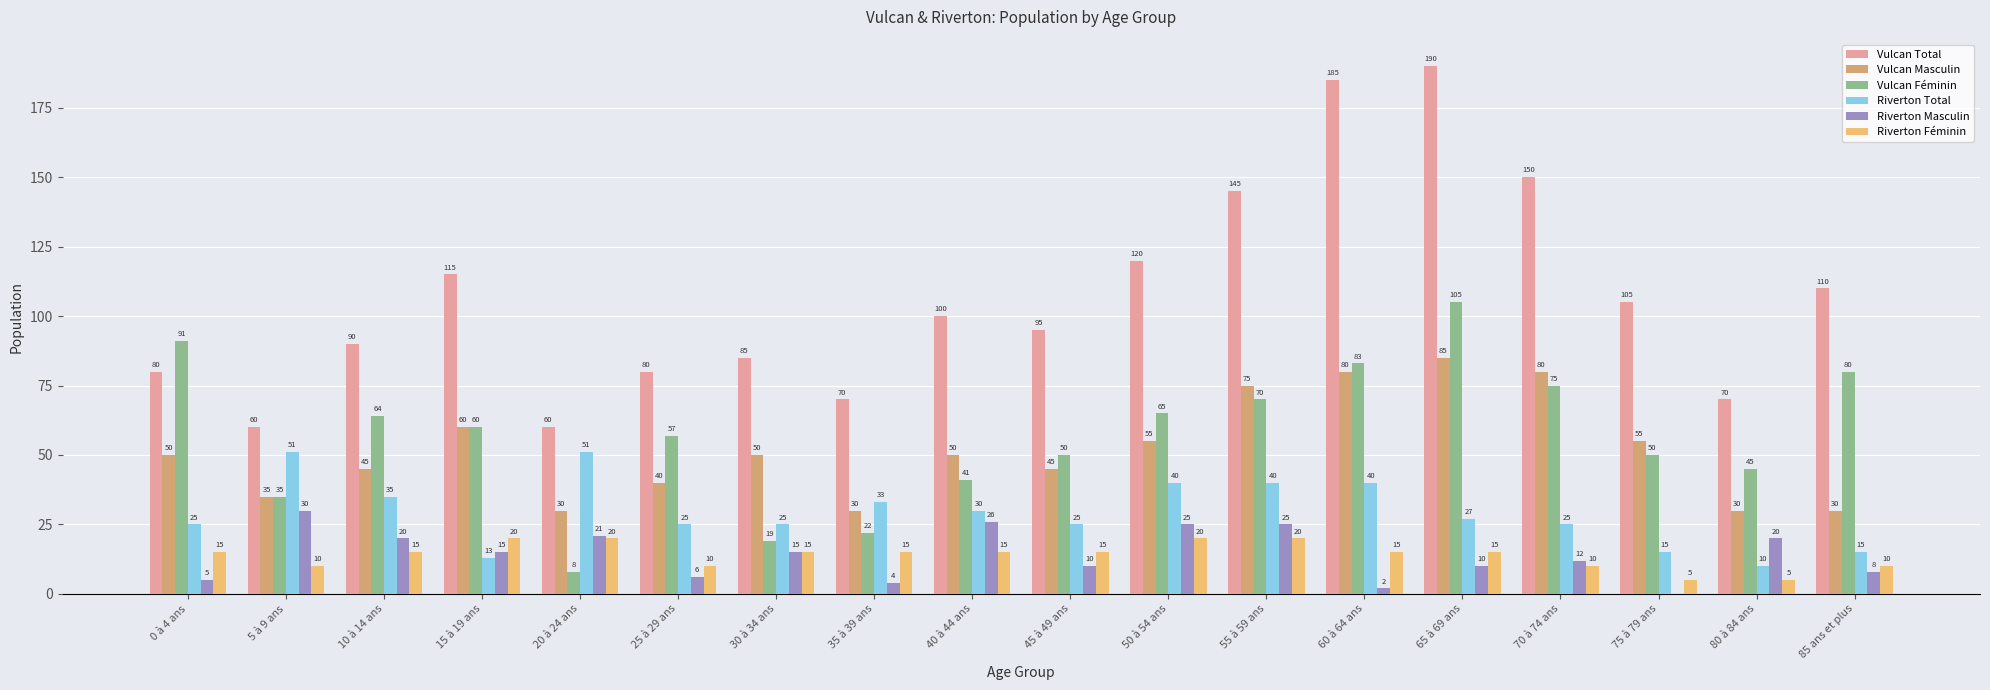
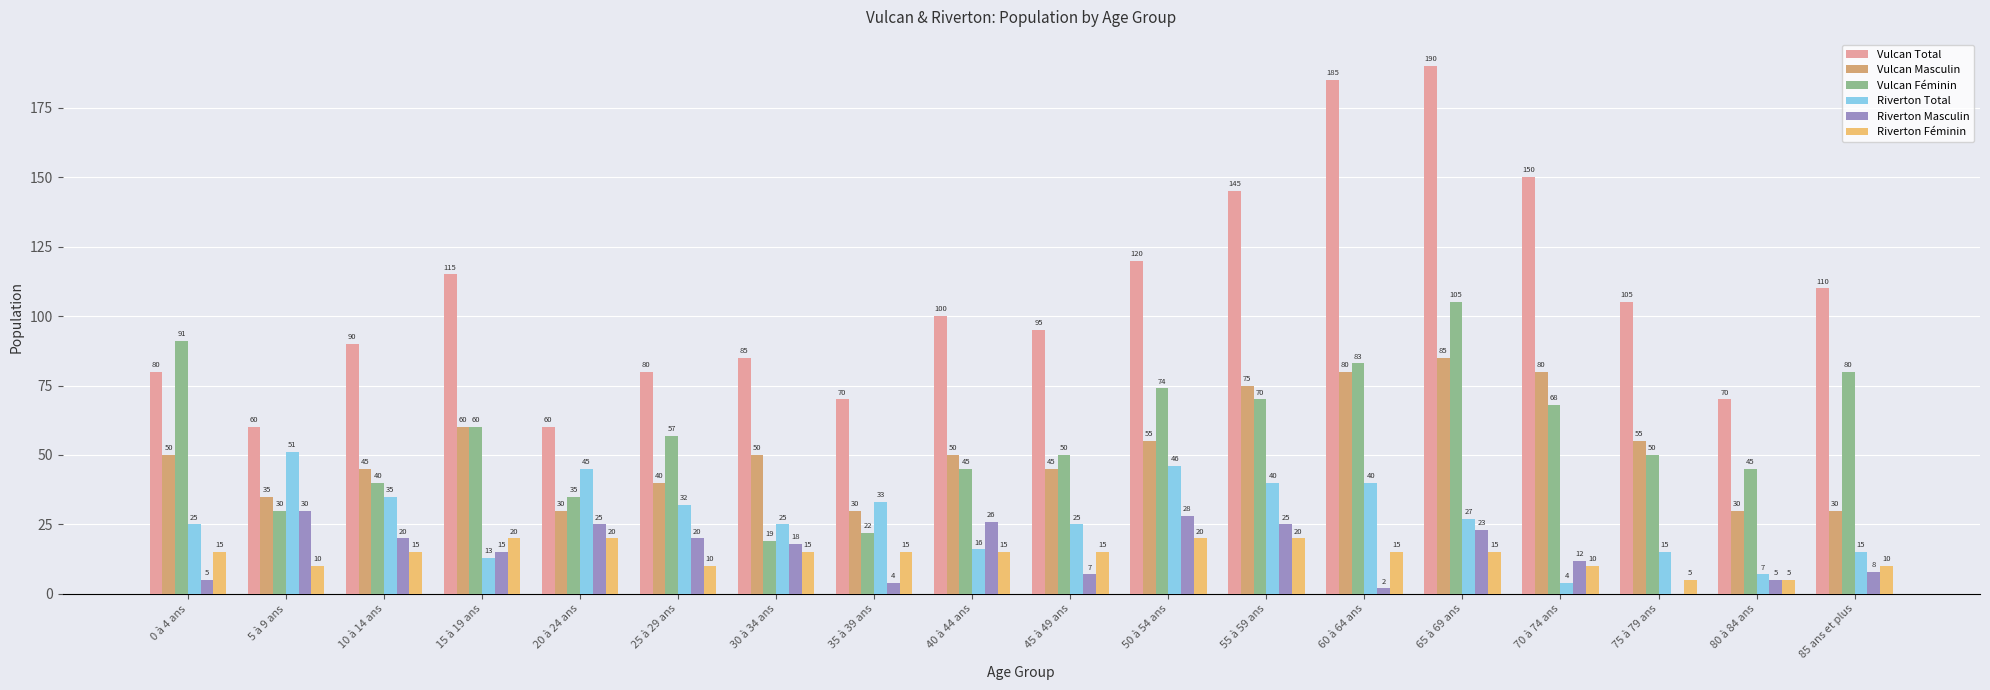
Vulcan Féminin, 5 à 9 ans: 35 -> 30
Vulcan Féminin, 10 à 14 ans: 64 -> 40
Vulcan Féminin, 20 à 24 ans: 8 -> 35
Riverton Total, 20 à 24 ans: 51 -> 45
Riverton Masculin, 20 à 24 ans: 21 -> 25
Riverton Total, 25 à 29 ans: 25 -> 32
Riverton Masculin, 25 à 29 ans: 6 -> 20
Riverton Masculin, 30 à 34 ans: 15 -> 18
Vulcan Féminin, 40 à 44 ans: 41 -> 45
Riverton Total, 40 à 44 ans: 30 -> 16
Riverton Masculin, 45 à 49 ans: 10 -> 7
Vulcan Féminin, 50 à 54 ans: 65 -> 74
Riverton Total, 50 à 54 ans: 40 -> 46
Riverton Masculin, 50 à 54 ans: 25 -> 28
Riverton Masculin, 65 à 69 ans: 10 -> 23
Vulcan Féminin, 70 à 74 ans: 75 -> 68
Riverton Total, 70 à 74 ans: 25 -> 4
Riverton Total, 80 à 84 ans: 10 -> 7
Riverton Masculin, 80 à 84 ans: 20 -> 5
